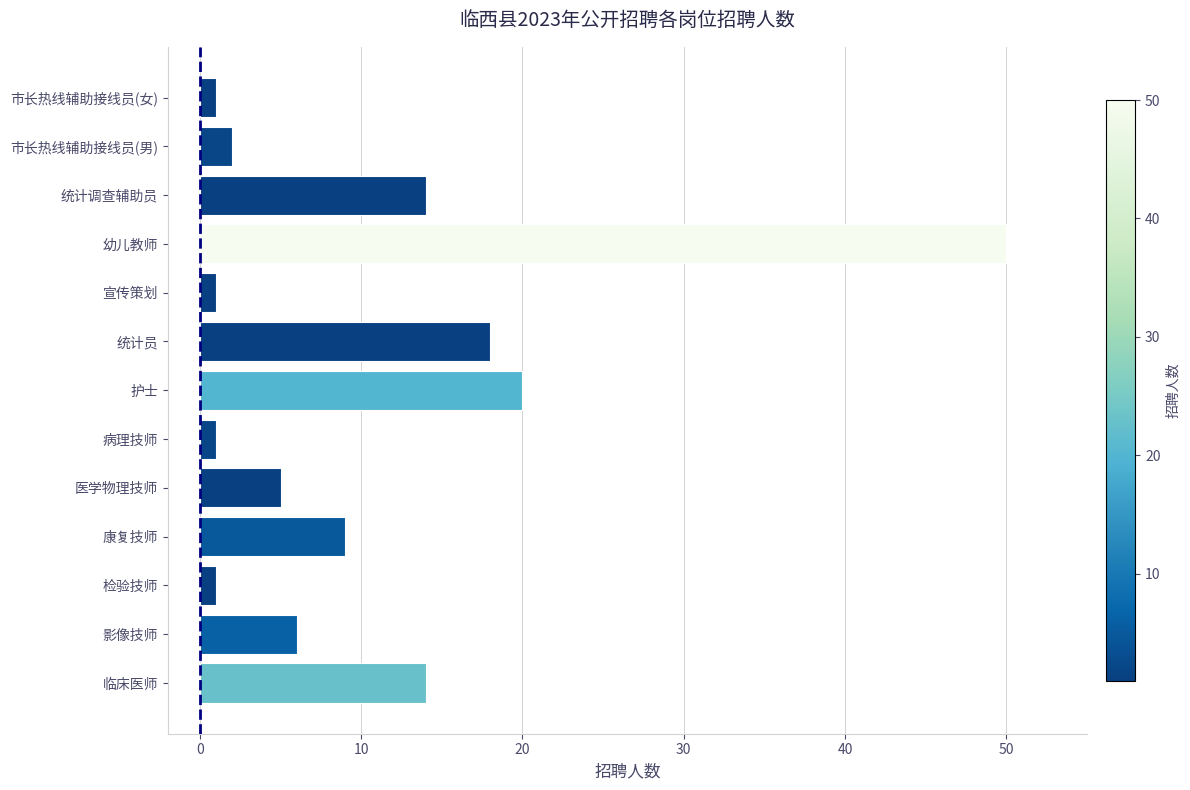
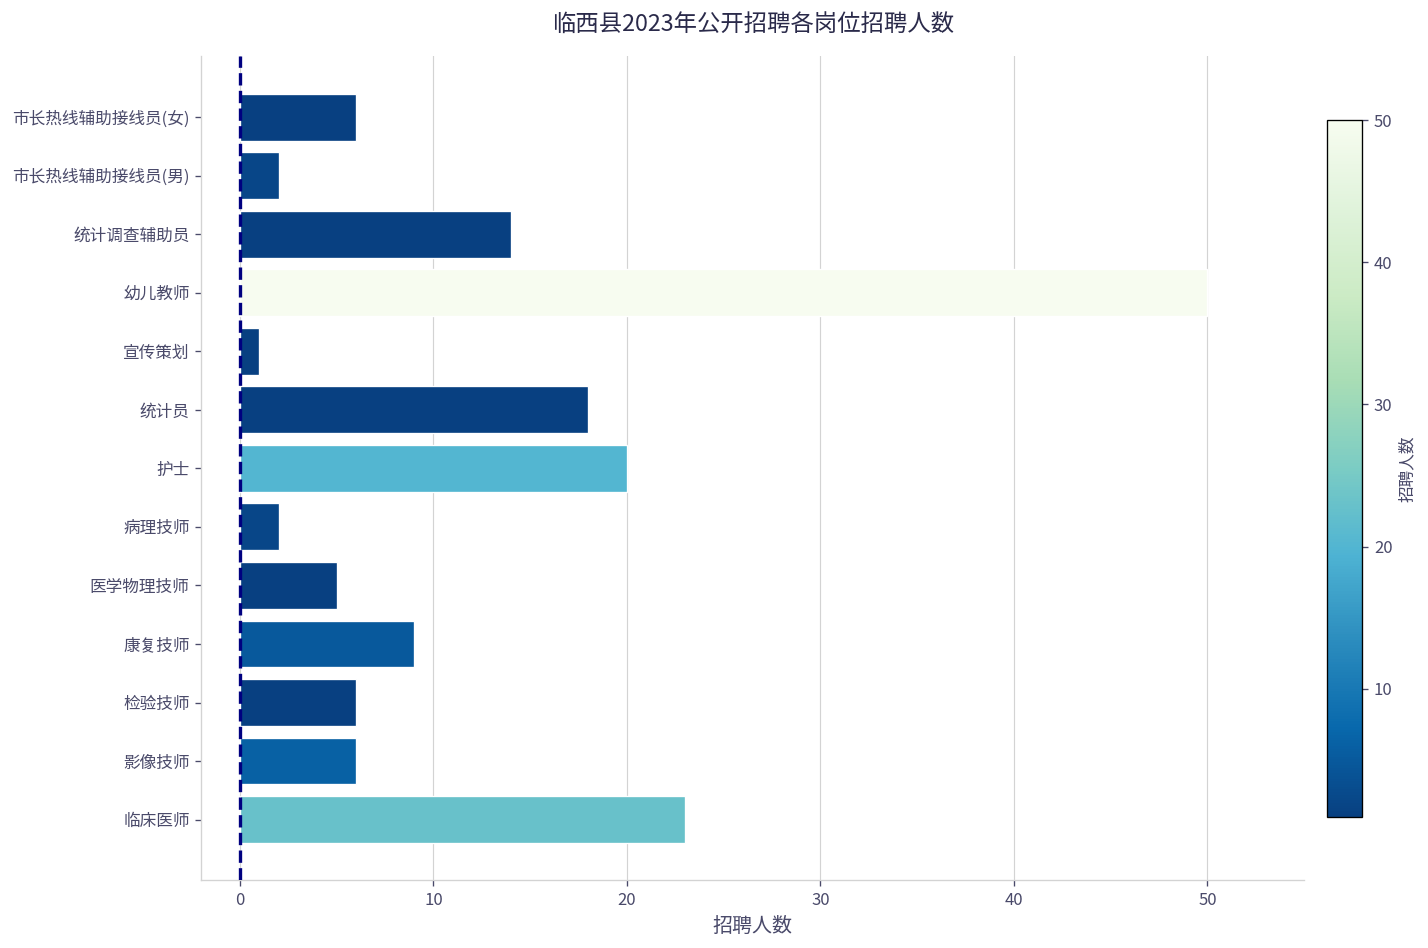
市长热线辅助接线员(女): 1 -> 6
病理技师: 1 -> 2
检验技师: 1 -> 6
临床医师: 14 -> 23
